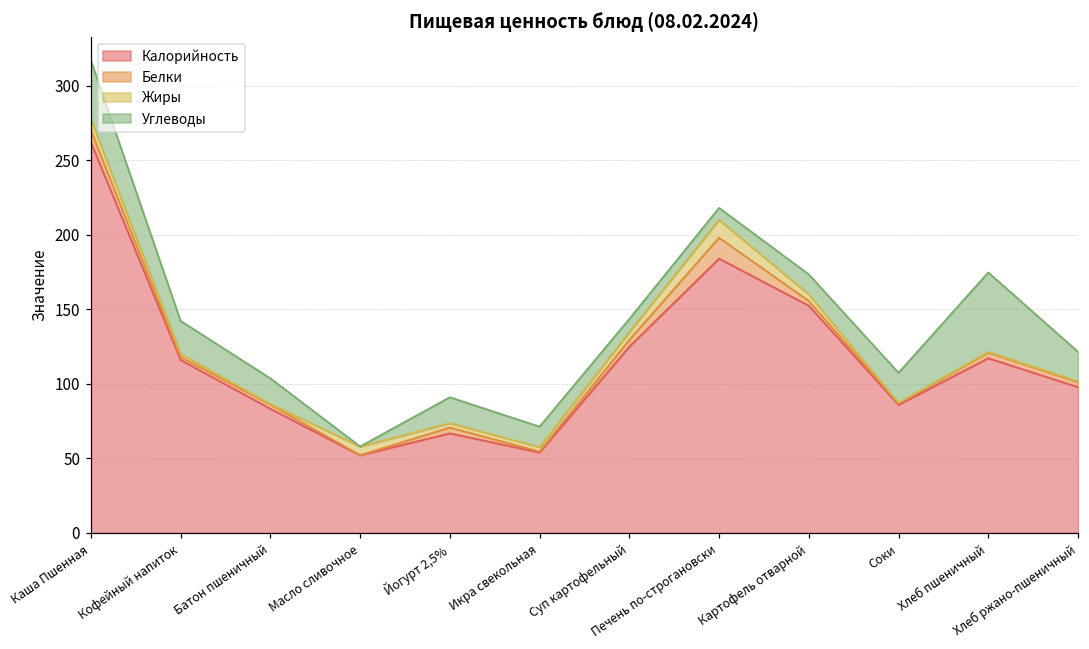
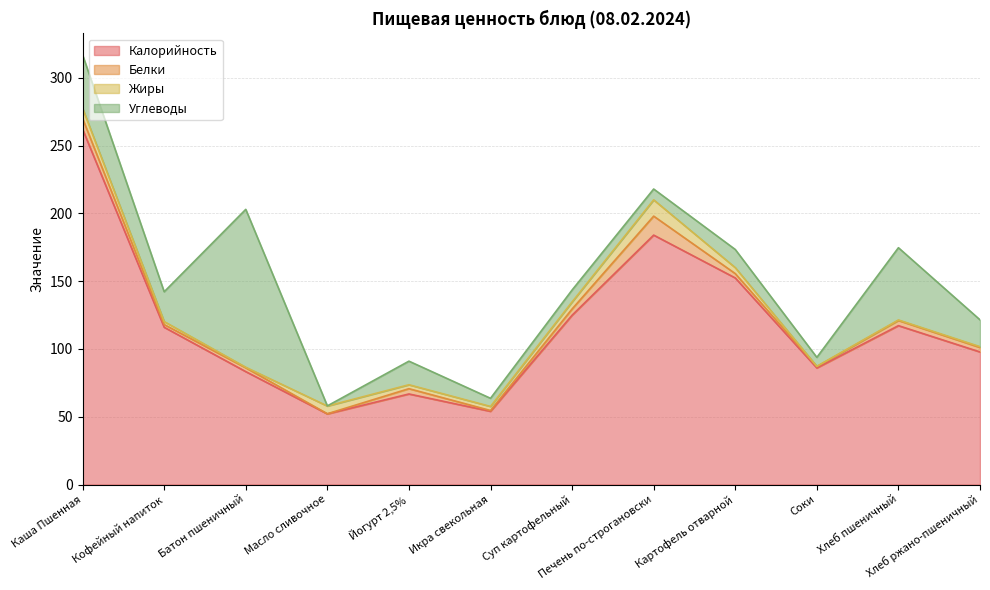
Углеводы, Батон пшеничный: 17 -> 117
Углеводы, Икра свекольная: 14 -> 6
Углеводы, Соки: 20 -> 7
